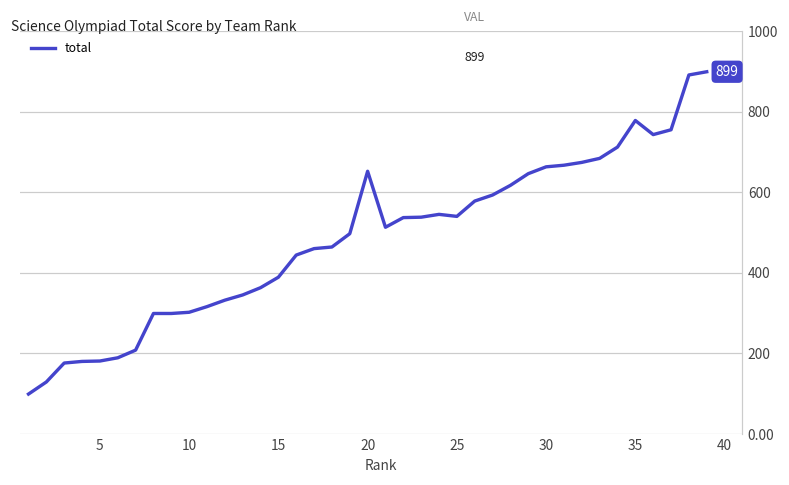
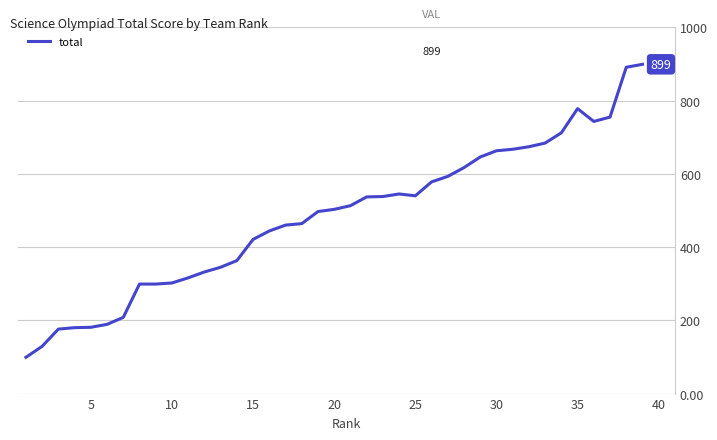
15: 390 -> 420
20: 650 -> 500
